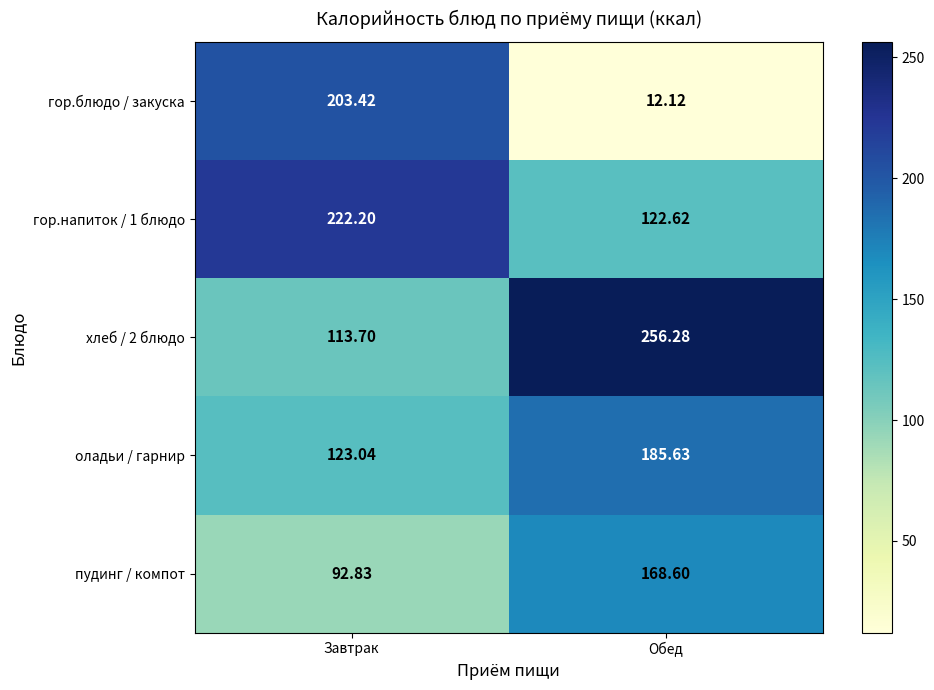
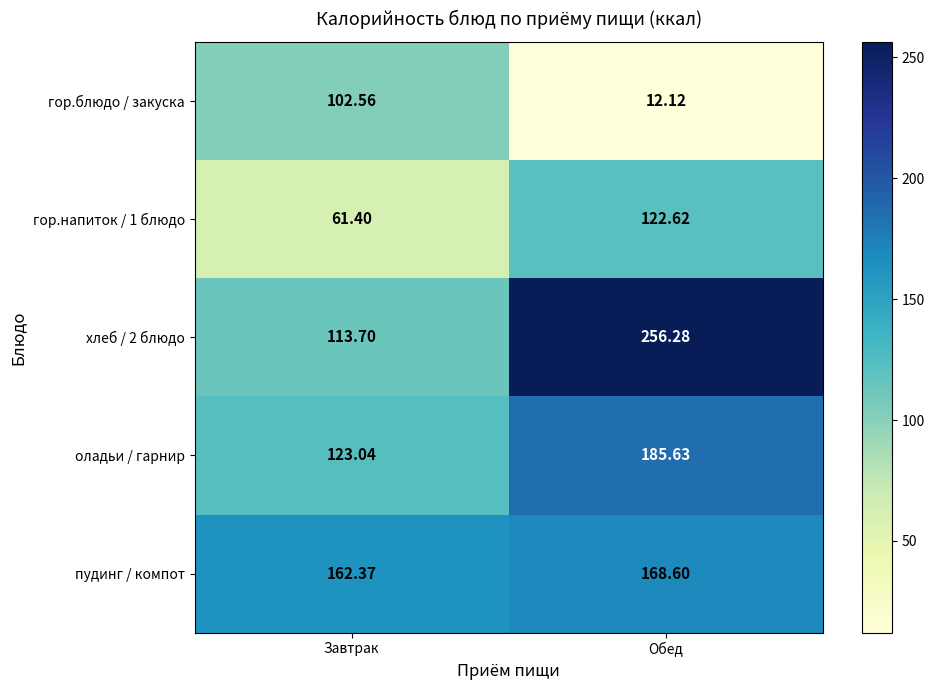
гор.блюдо / закуска, Завтрак: 203.42 -> 102.56
гор.напиток / 1 блюдо, Завтрак: 222.20 -> 61.40
пудинг / компот, Завтрак: 92.83 -> 162.37
